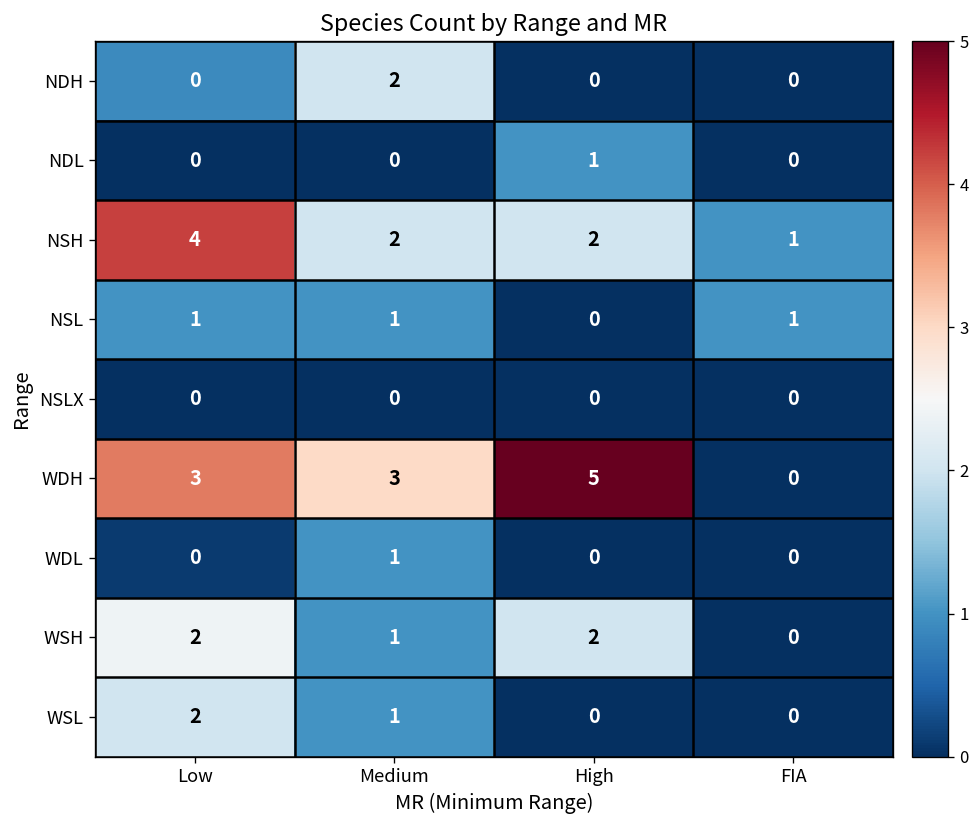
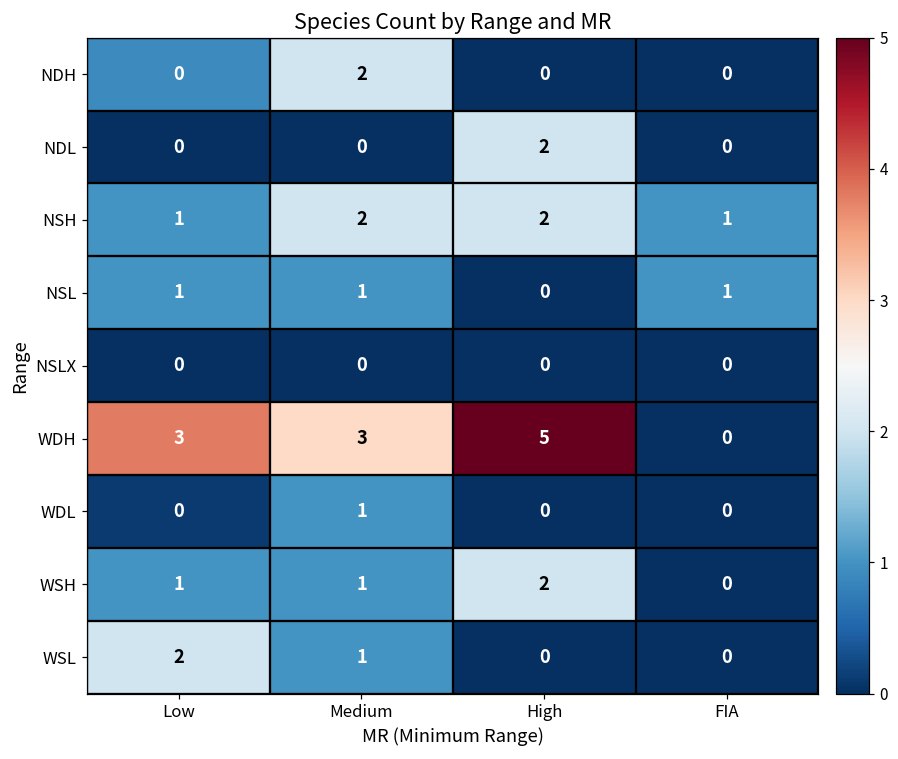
NDL, High: 1 -> 2
NSH, Low: 4 -> 1
WSH, Low: 2 -> 1
